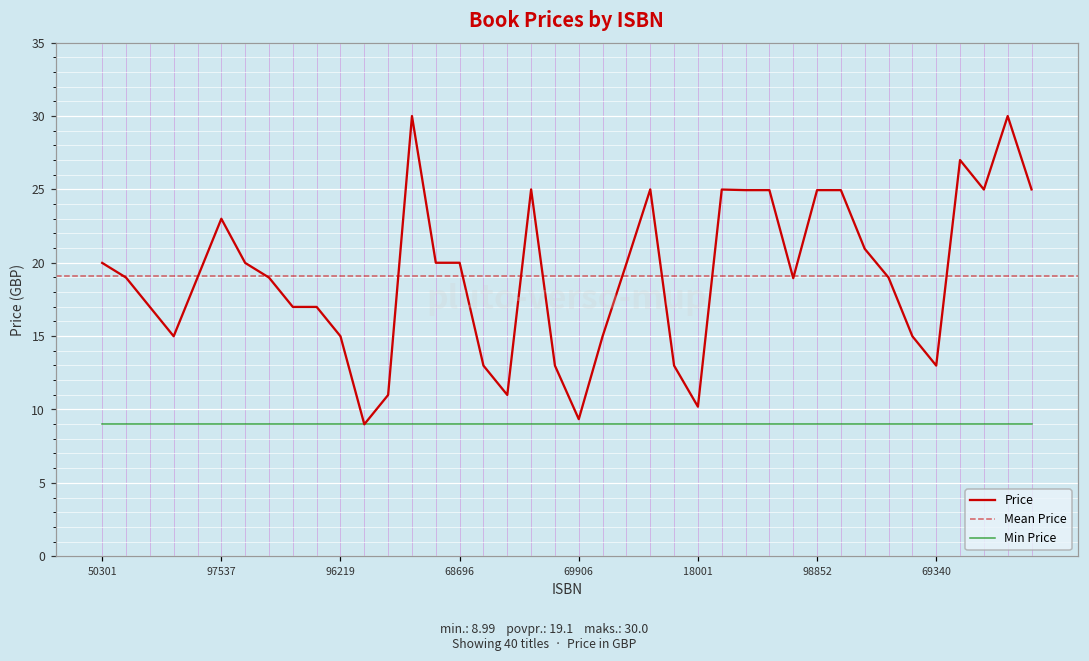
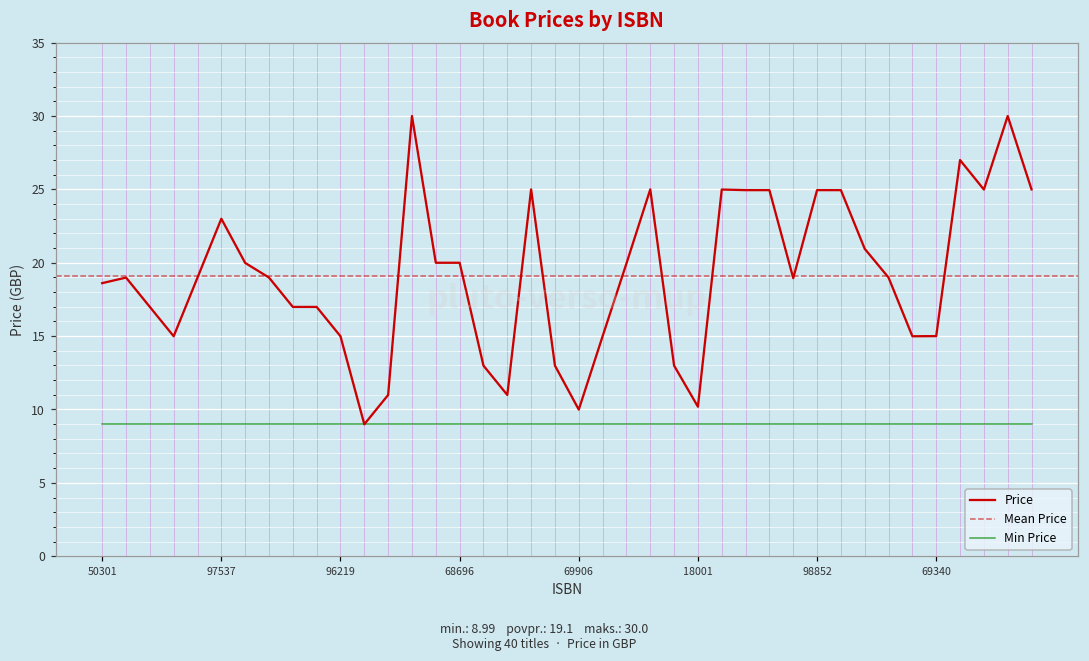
Price, 50301: 20.0 -> 18.6
Price, 69906: 9.3 -> 10.0
Price, 69340: 13.0 -> 15.0
